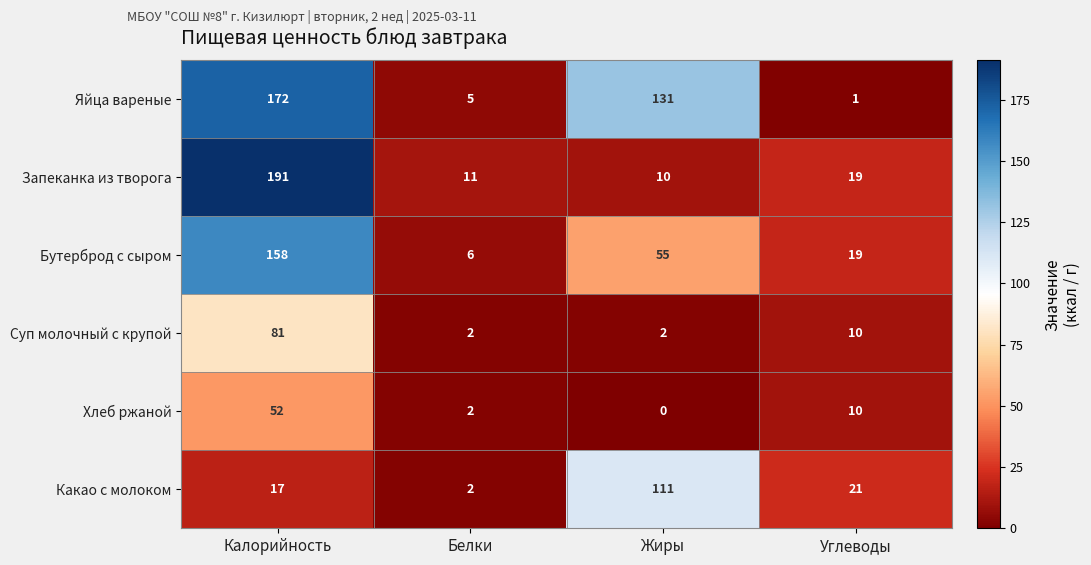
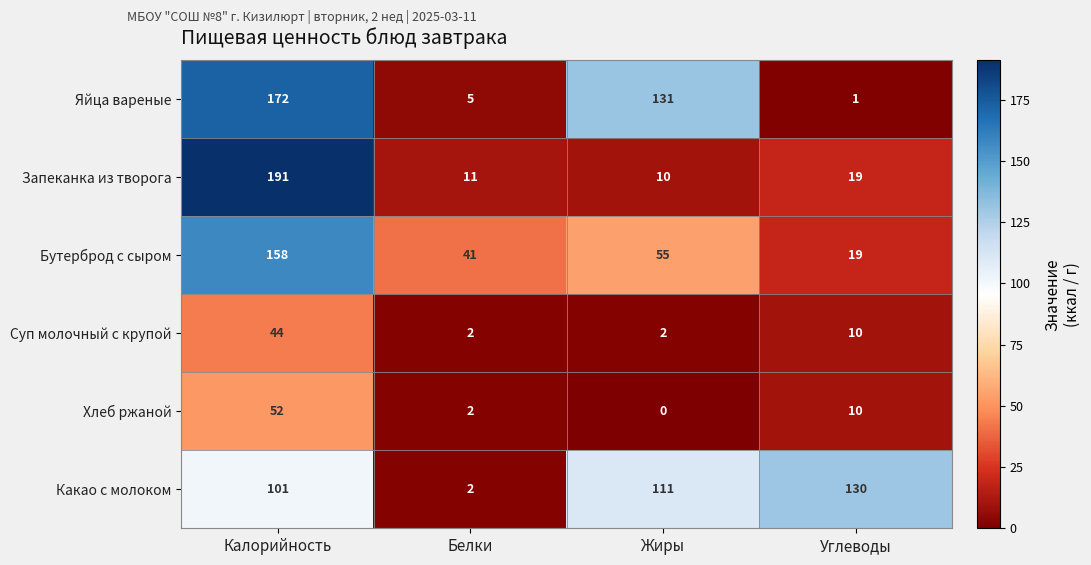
Бутерброд с сыром, Белки: 6 -> 41
Суп молочный с крупой, Калорийность: 81 -> 44
Какао с молоком, Калорийность: 17 -> 101
Какао с молоком, Углеводы: 21 -> 130
